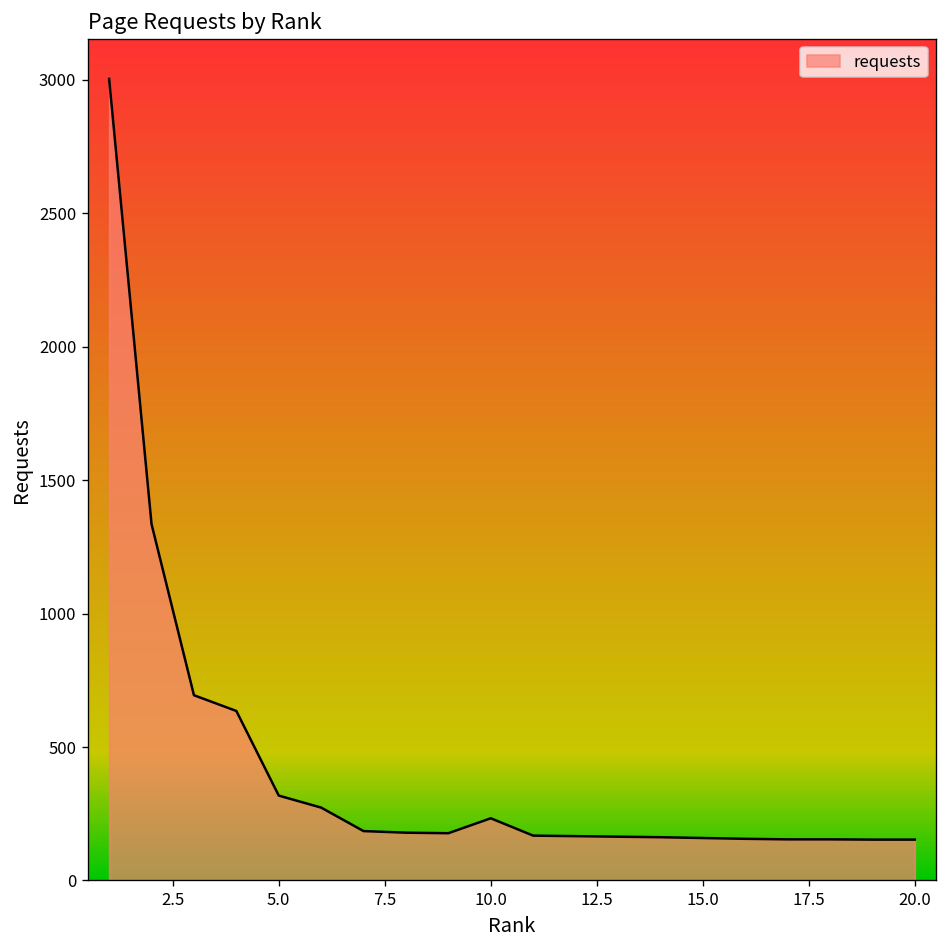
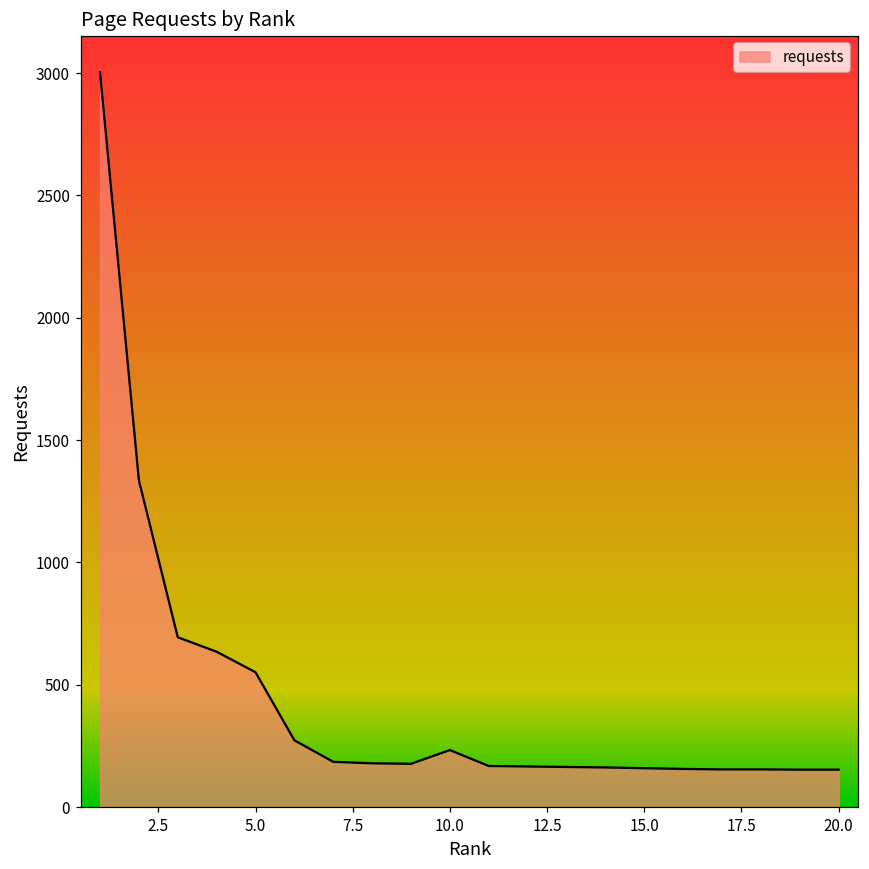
5.0: 320 -> 550
